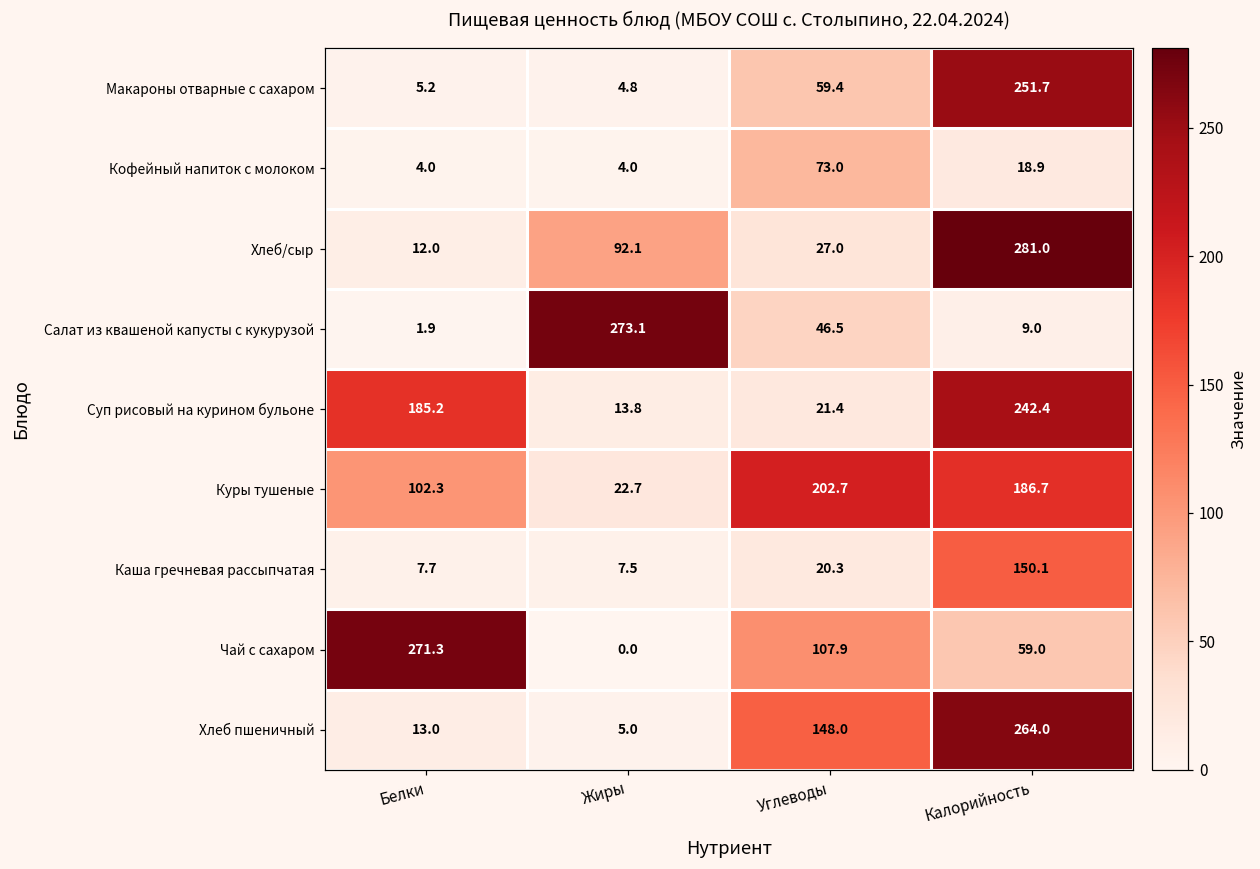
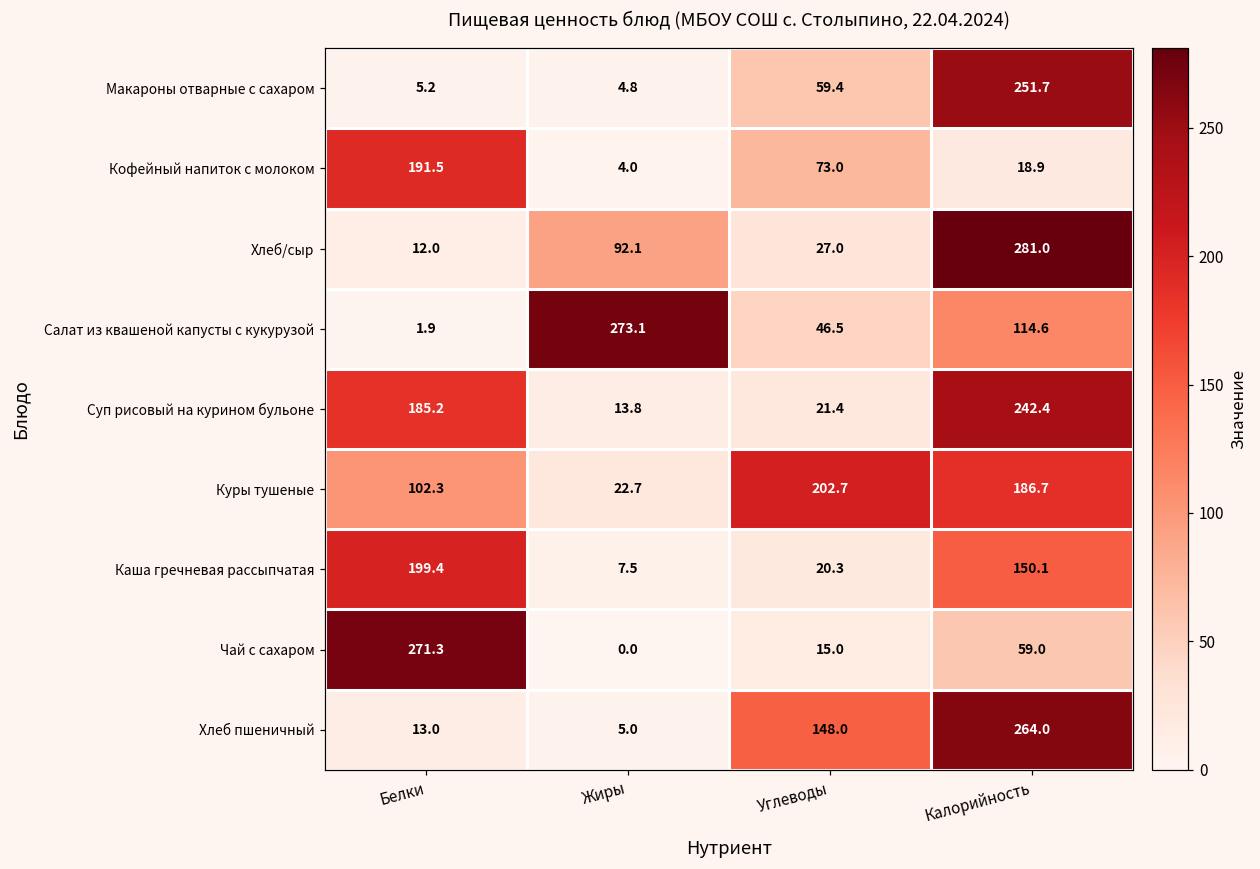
Кофейный напиток с молоком, Белки: 4.0 -> 191.5
Салат из квашеной капусты с кукурузой, Калорийность: 9.0 -> 114.6
Каша гречневая рассыпчатая, Белки: 7.7 -> 199.4
Чай с сахаром, Углеводы: 107.9 -> 15.0
